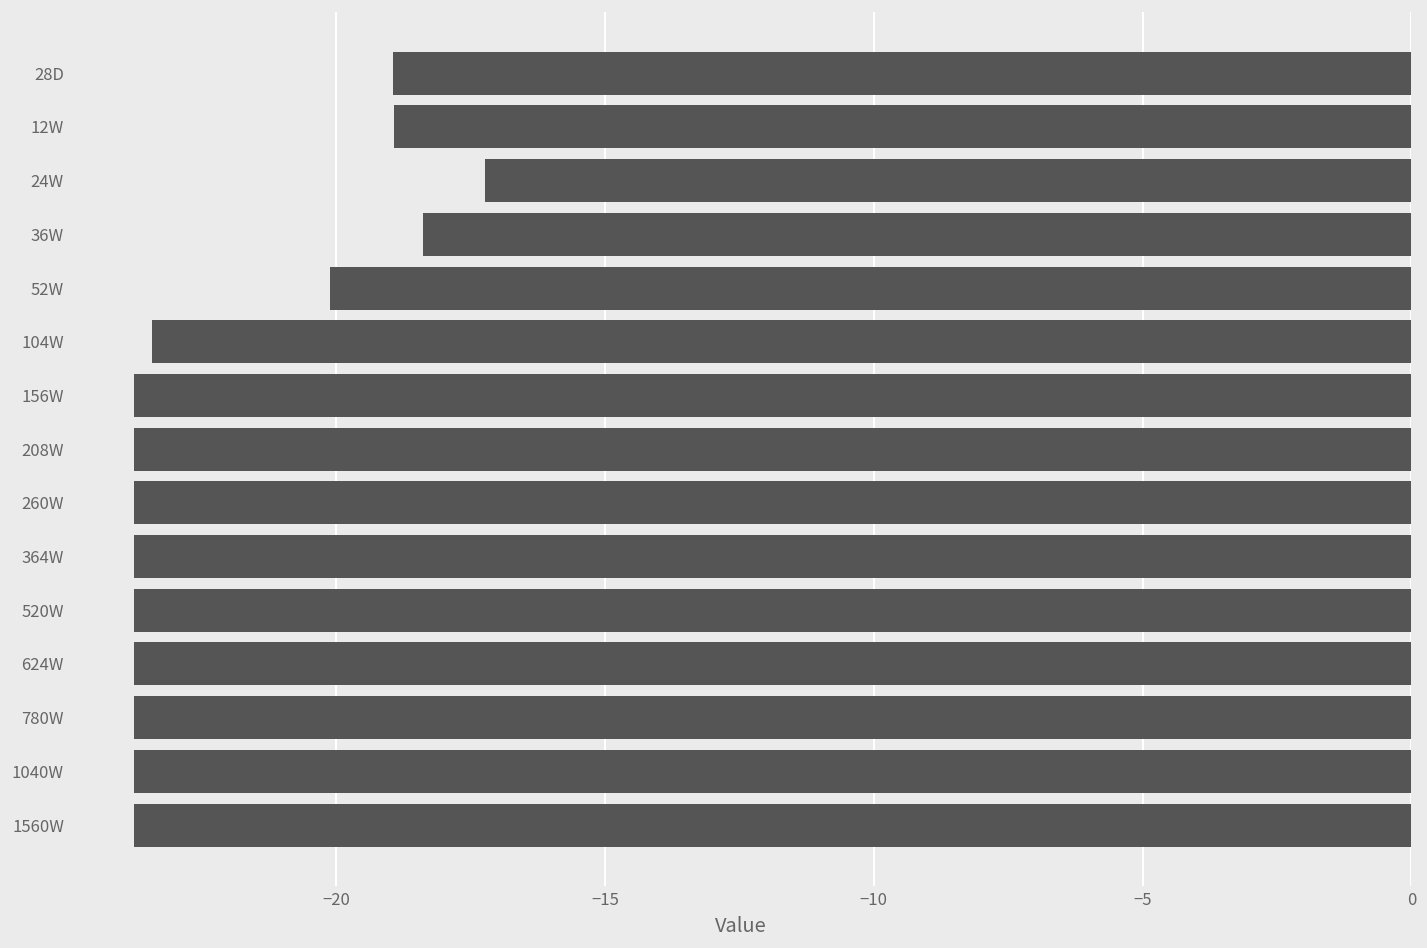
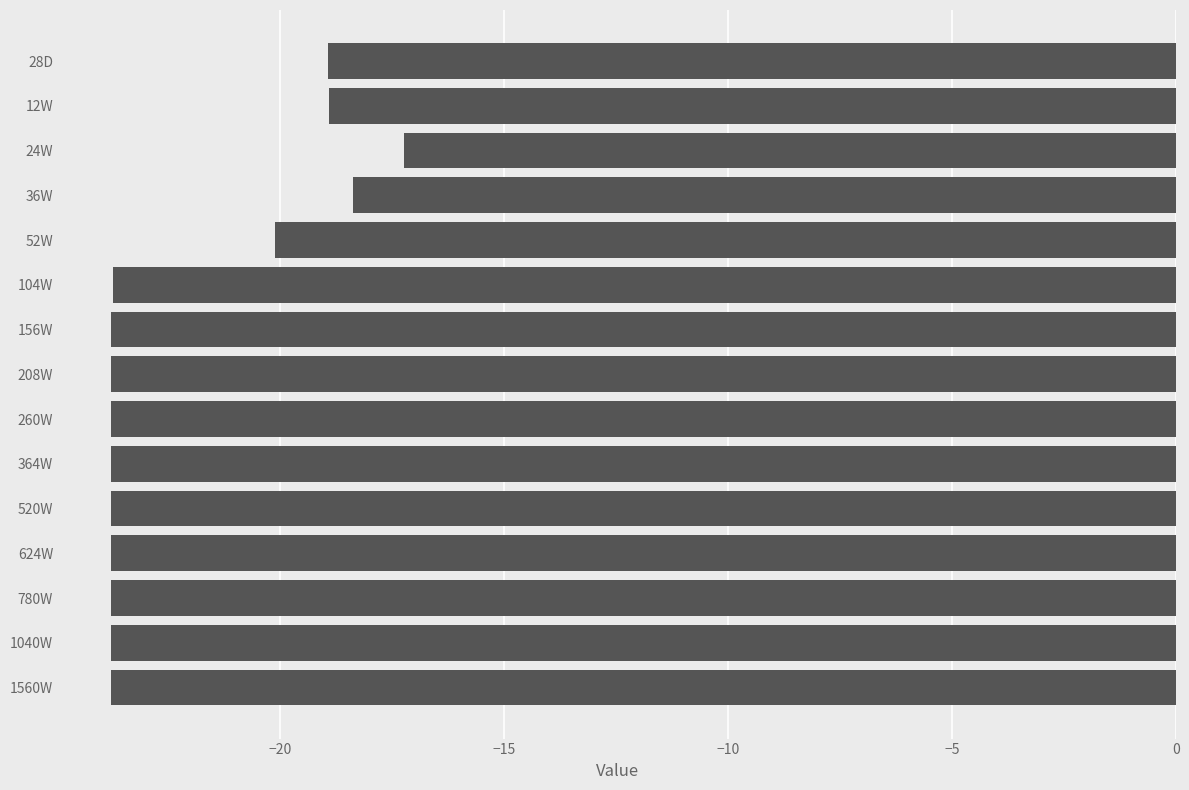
104W: -23.4 -> -23.7
